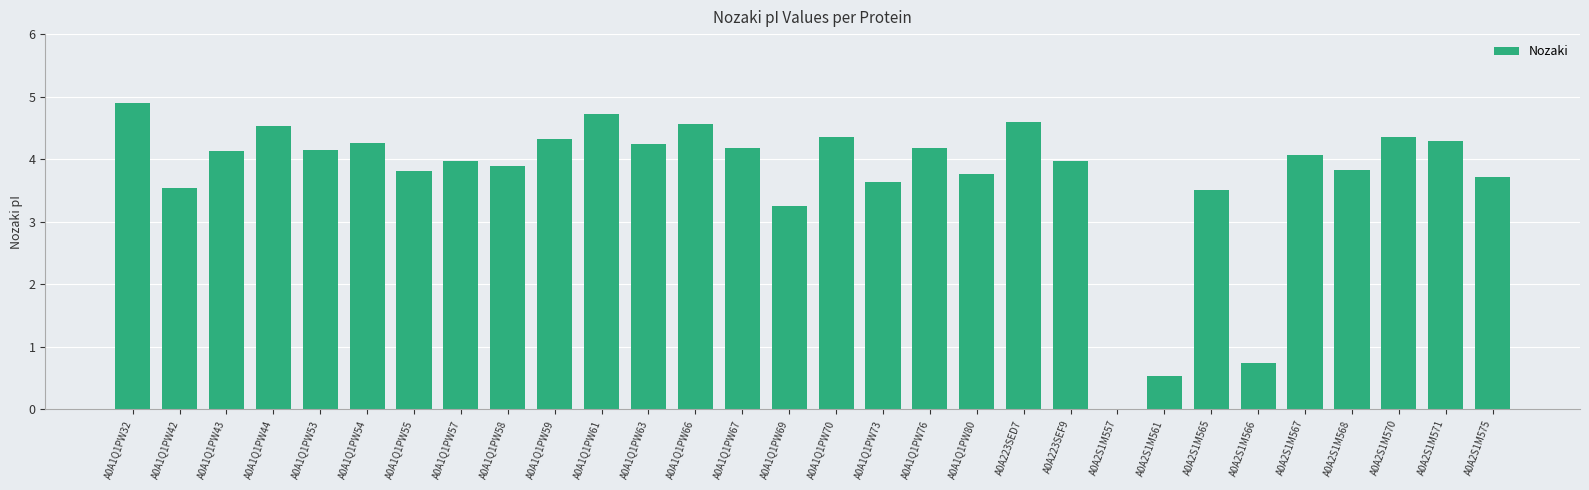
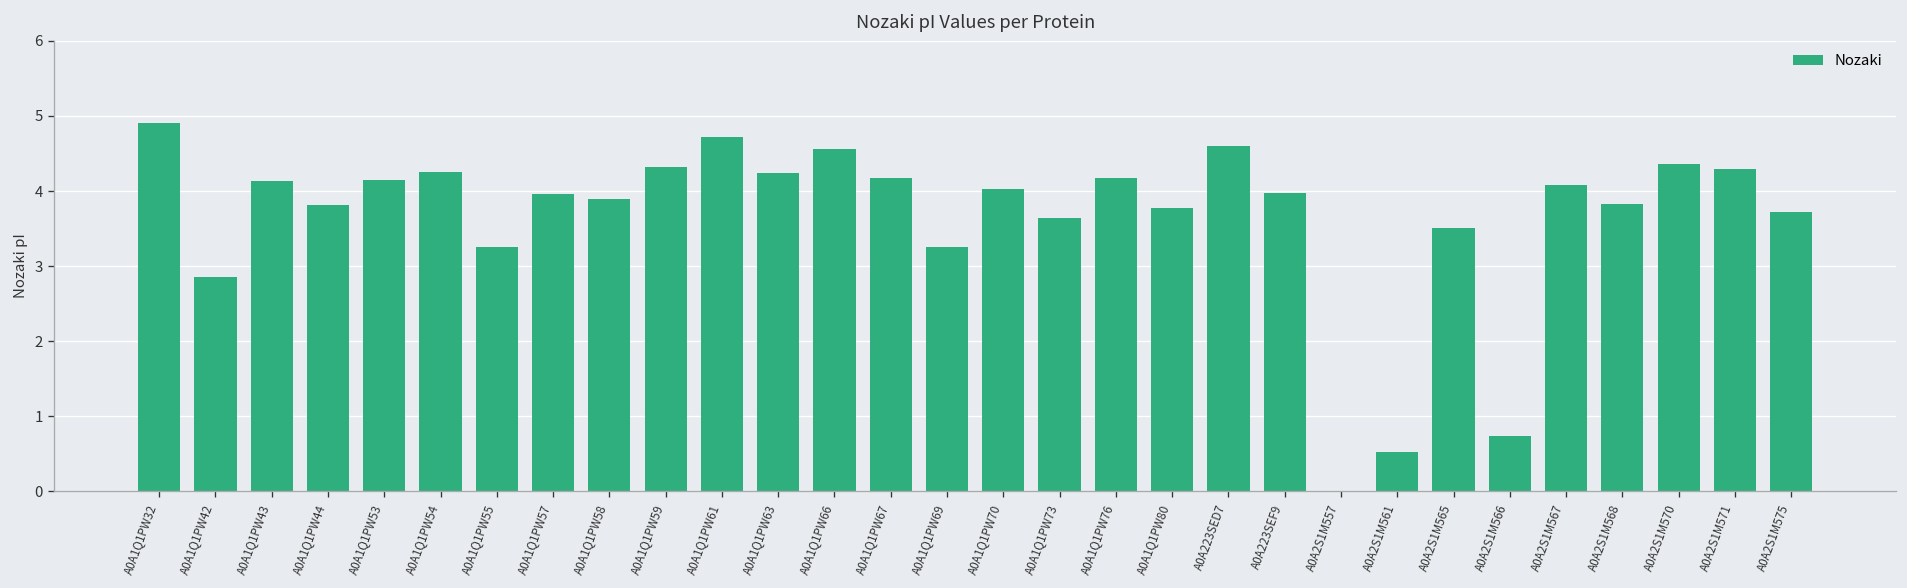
A0A1Q1PW42: 3.5 -> 2.9
A0A1Q1PW44: 4.5 -> 3.8
A0A1Q1PW55: 3.8 -> 3.2
A0A1Q1PW70: 4.4 -> 4.0
